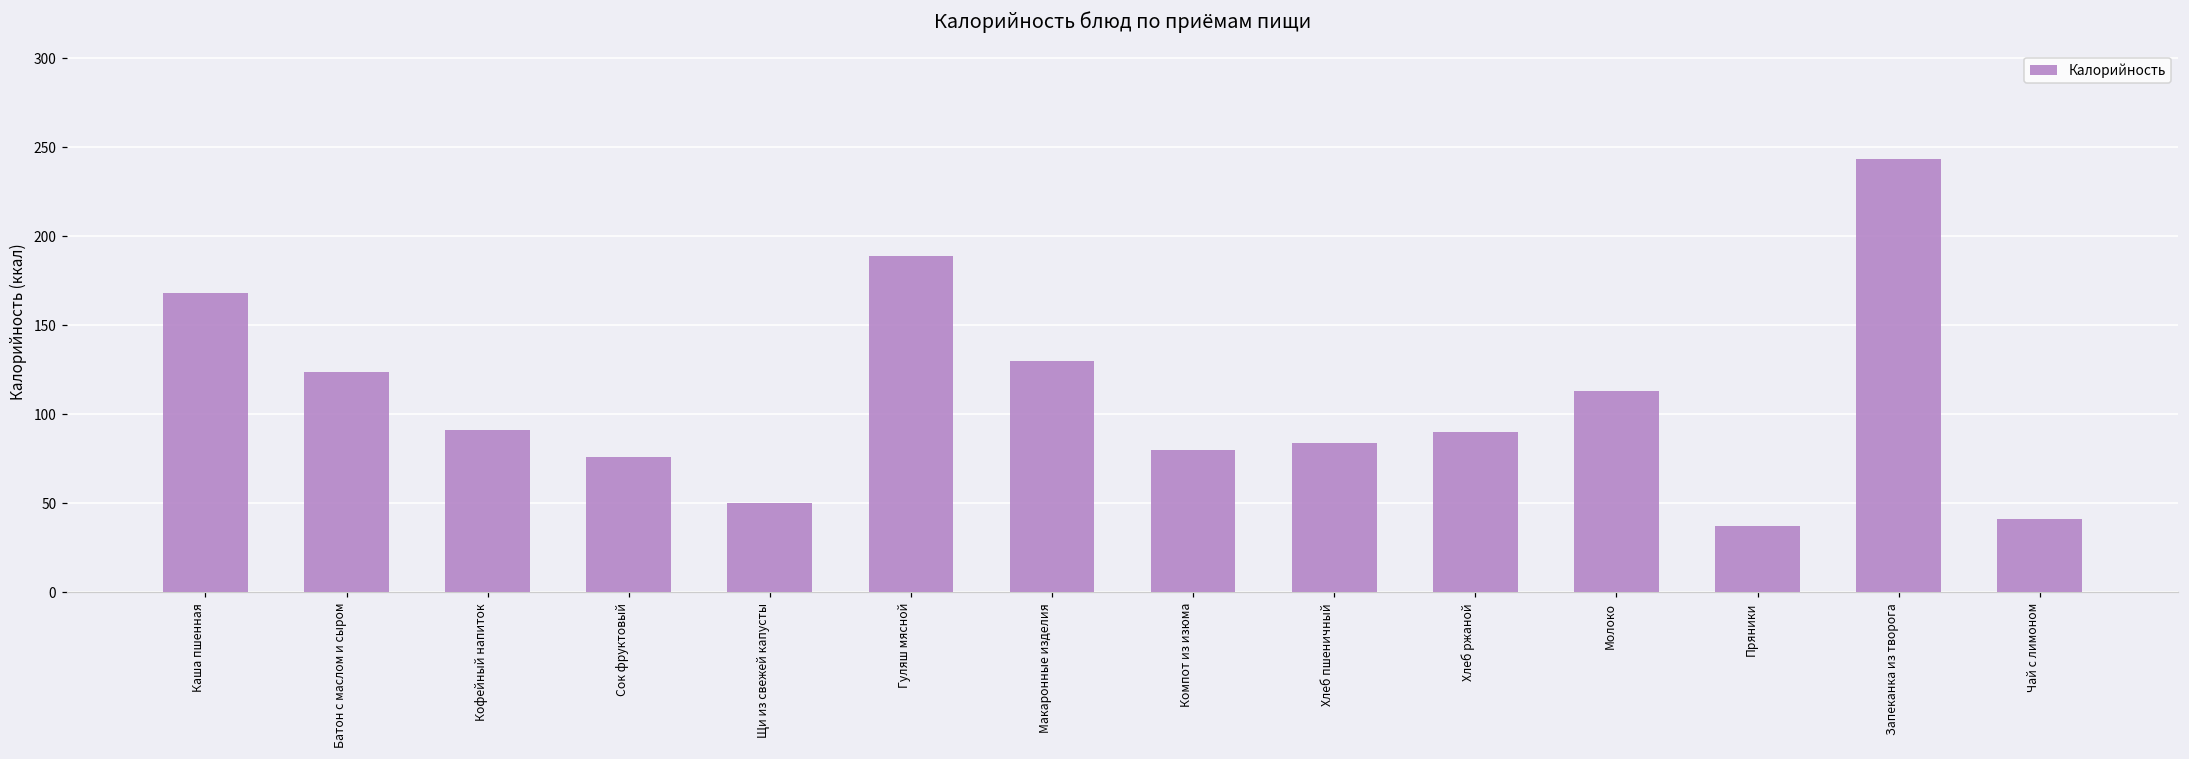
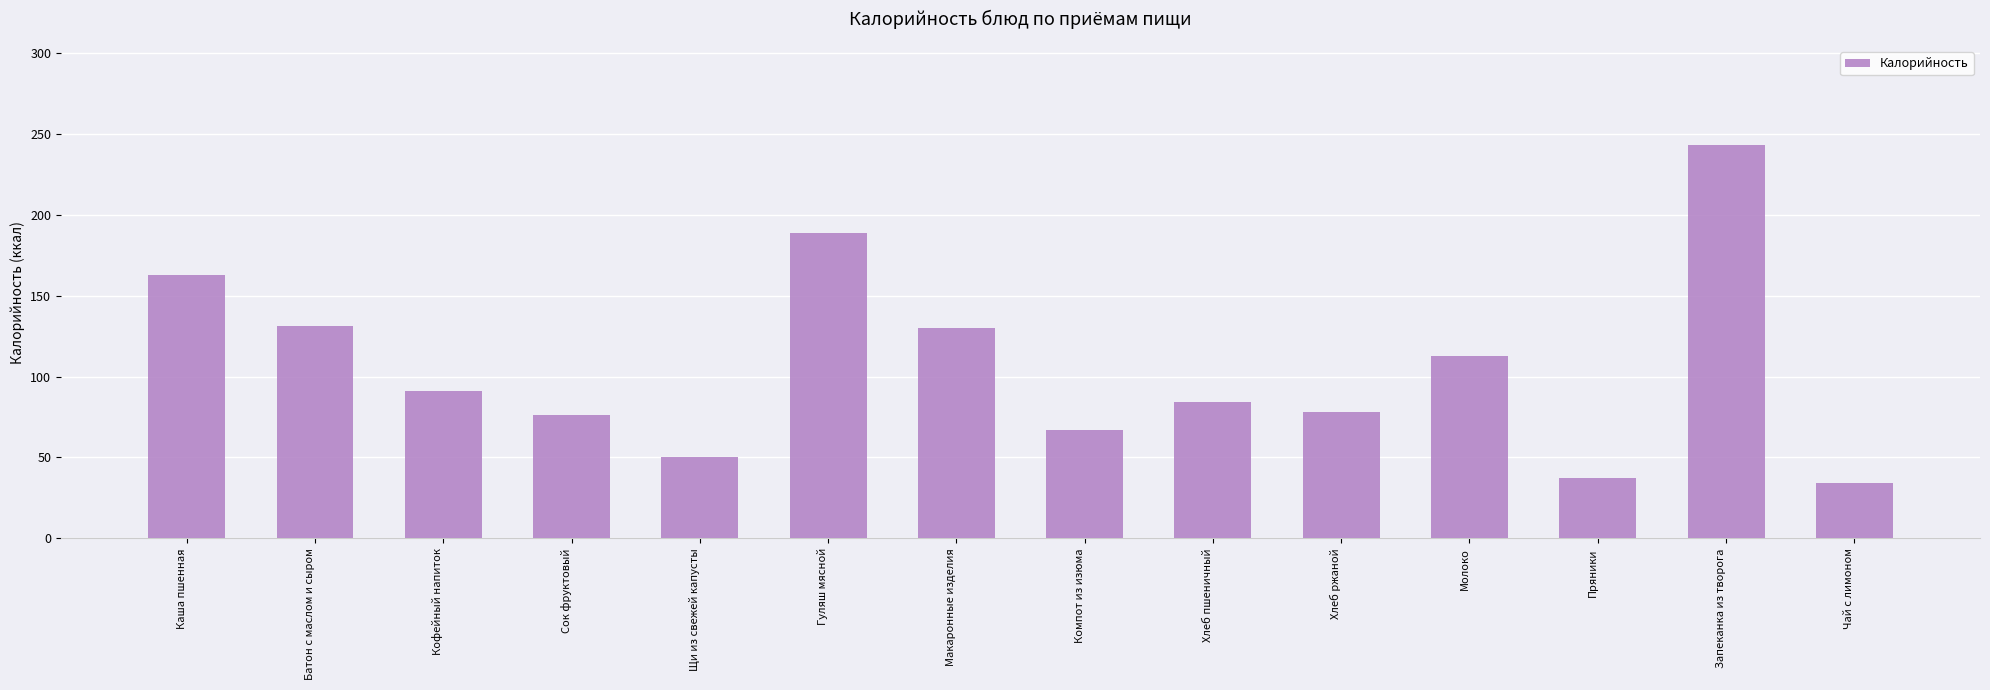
Каша пшенная: 168 -> 163
Батон с маслом и сыром: 124 -> 131
Компот из изюма: 80 -> 67
Хлеб ржаной: 90 -> 78
Чай с лимоном: 41 -> 34
